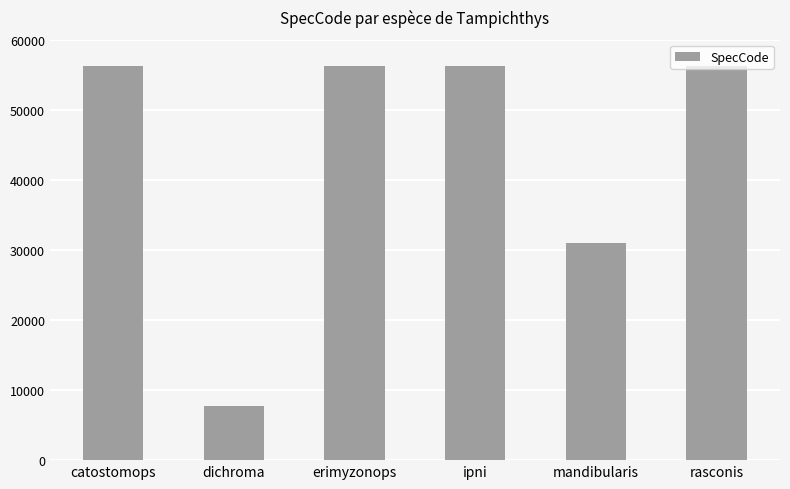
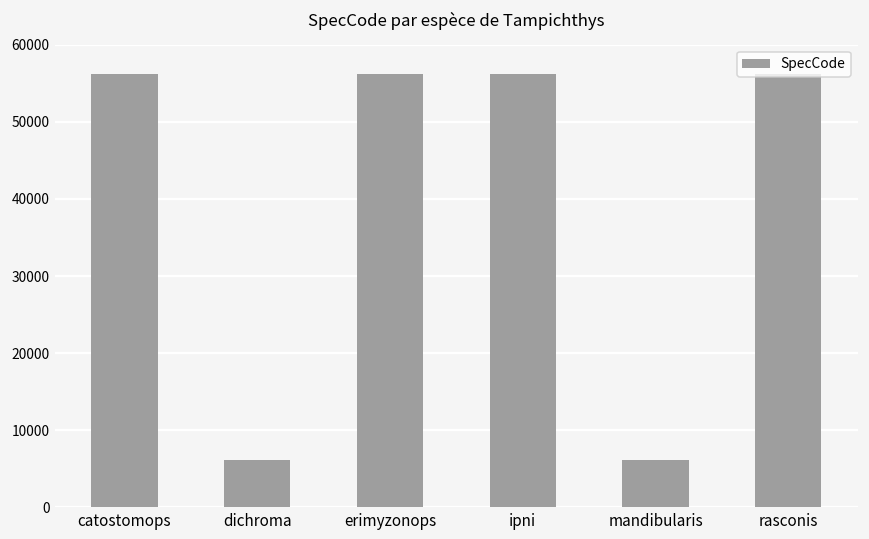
dichroma: 8000 -> 6000
mandibularis: 31000 -> 6000
